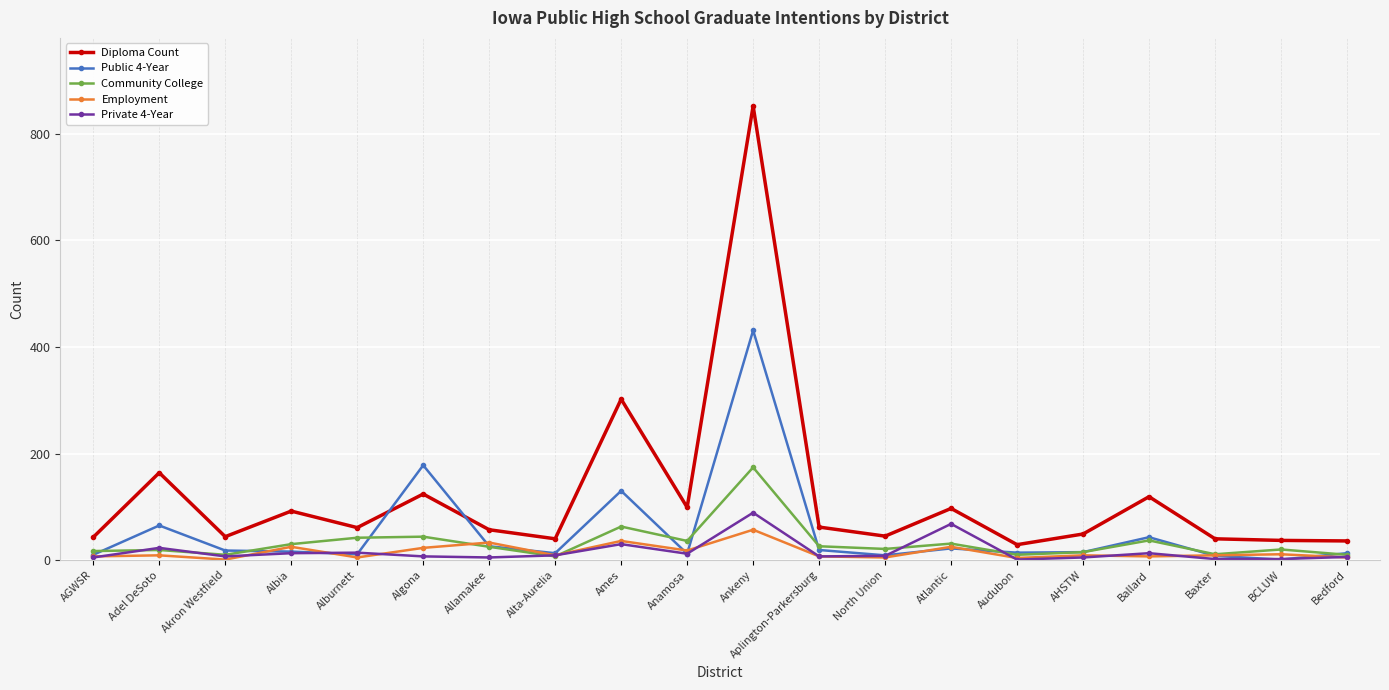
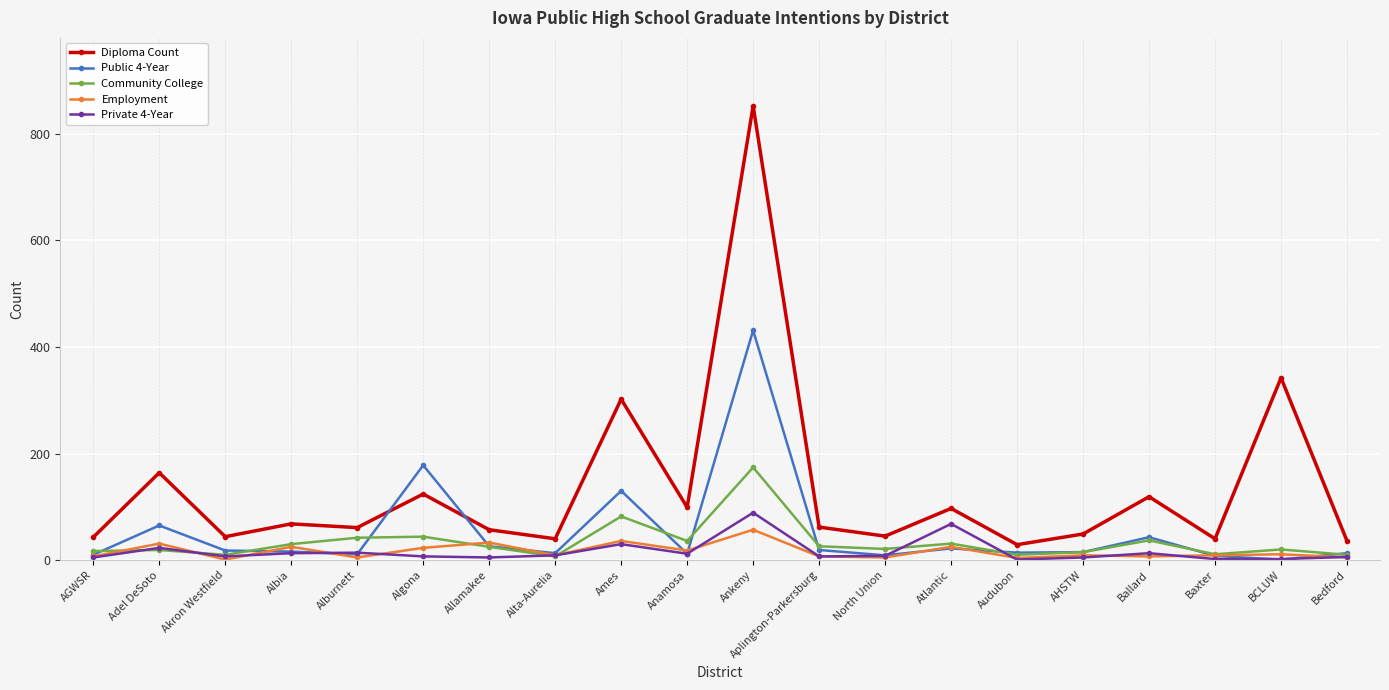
Employment, Adel DeSoto: 10 -> 30
Diploma Count, Albia: 90 -> 70
Community College, Ames: 60 -> 80
Diploma Count, BCLUW: 40 -> 340
